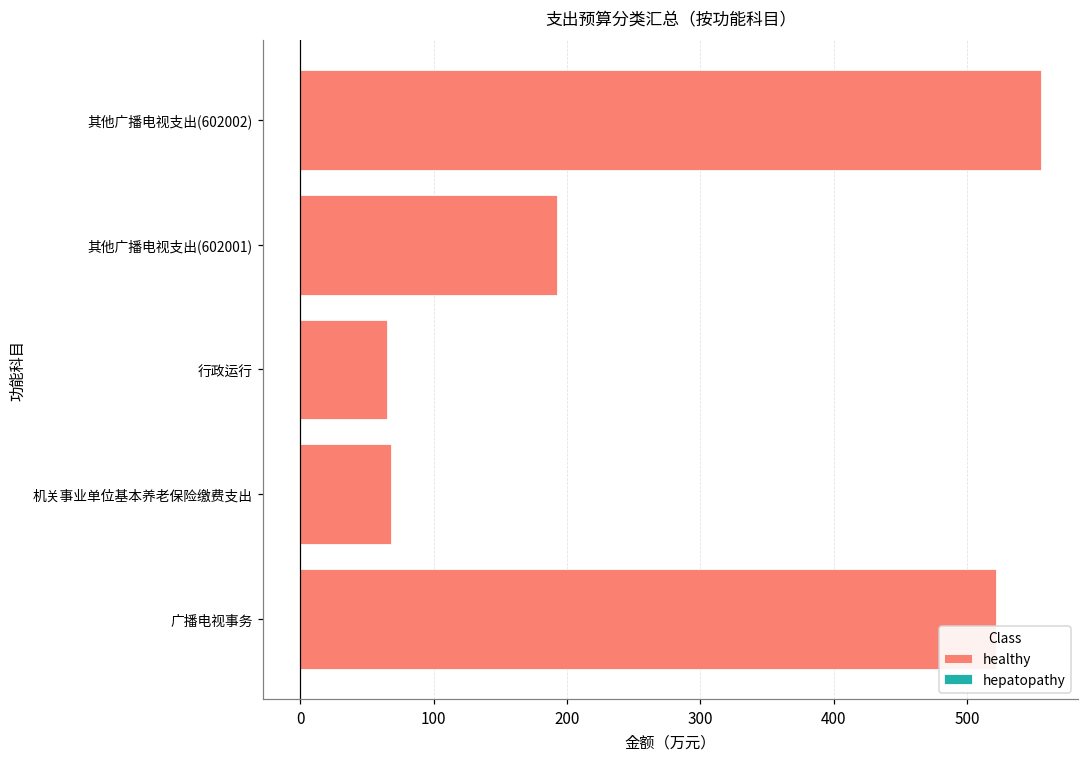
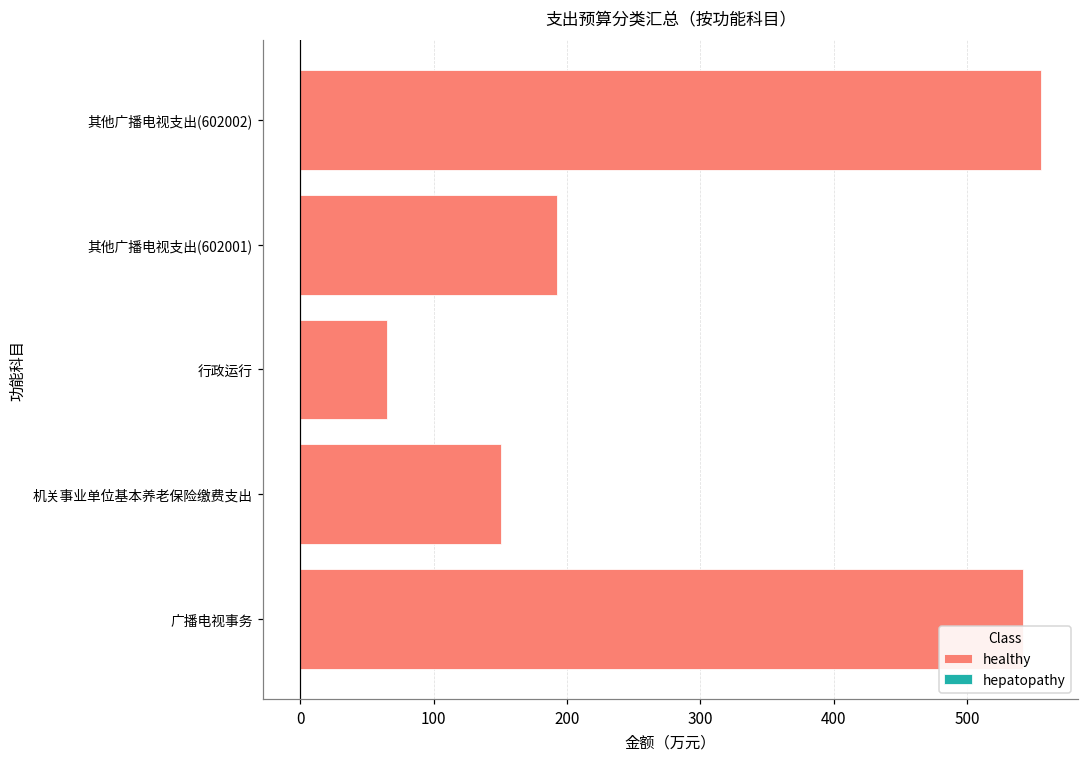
healthy, 机关事业单位基本养老保险缴费支出: 68 -> 151
healthy, 广播电视事务: 521 -> 542
